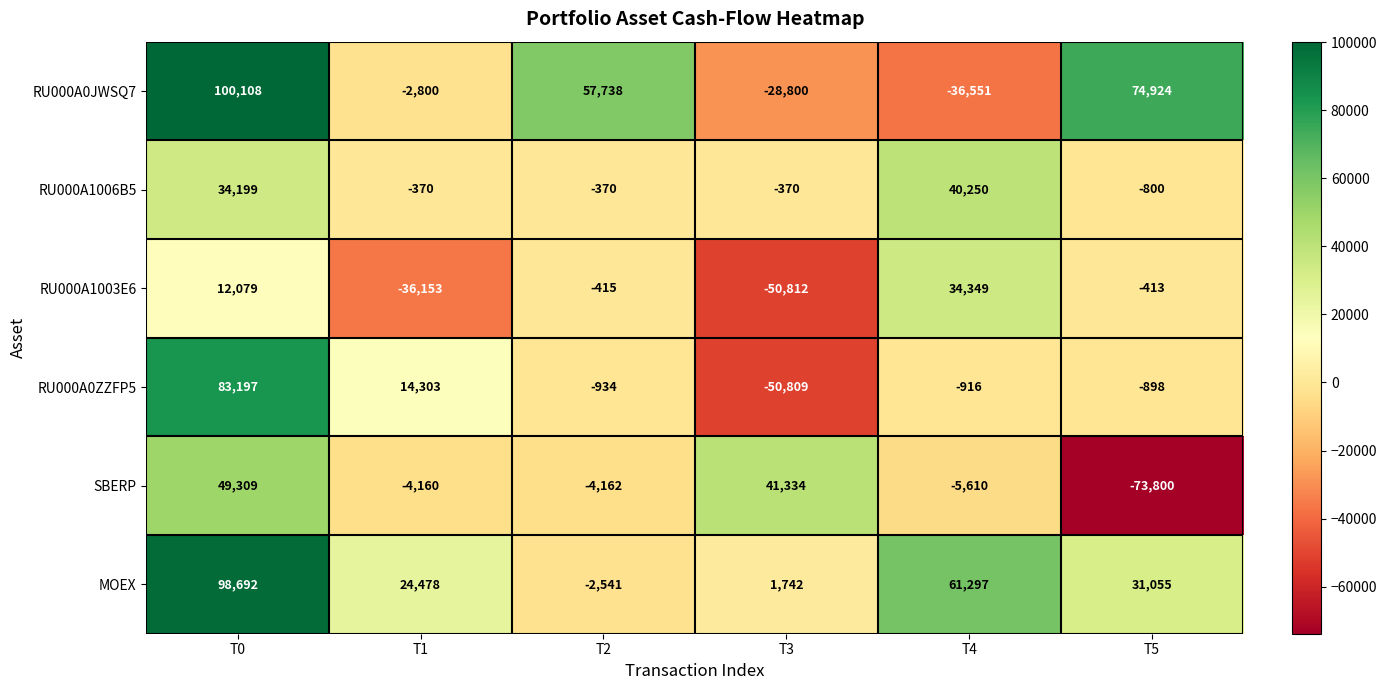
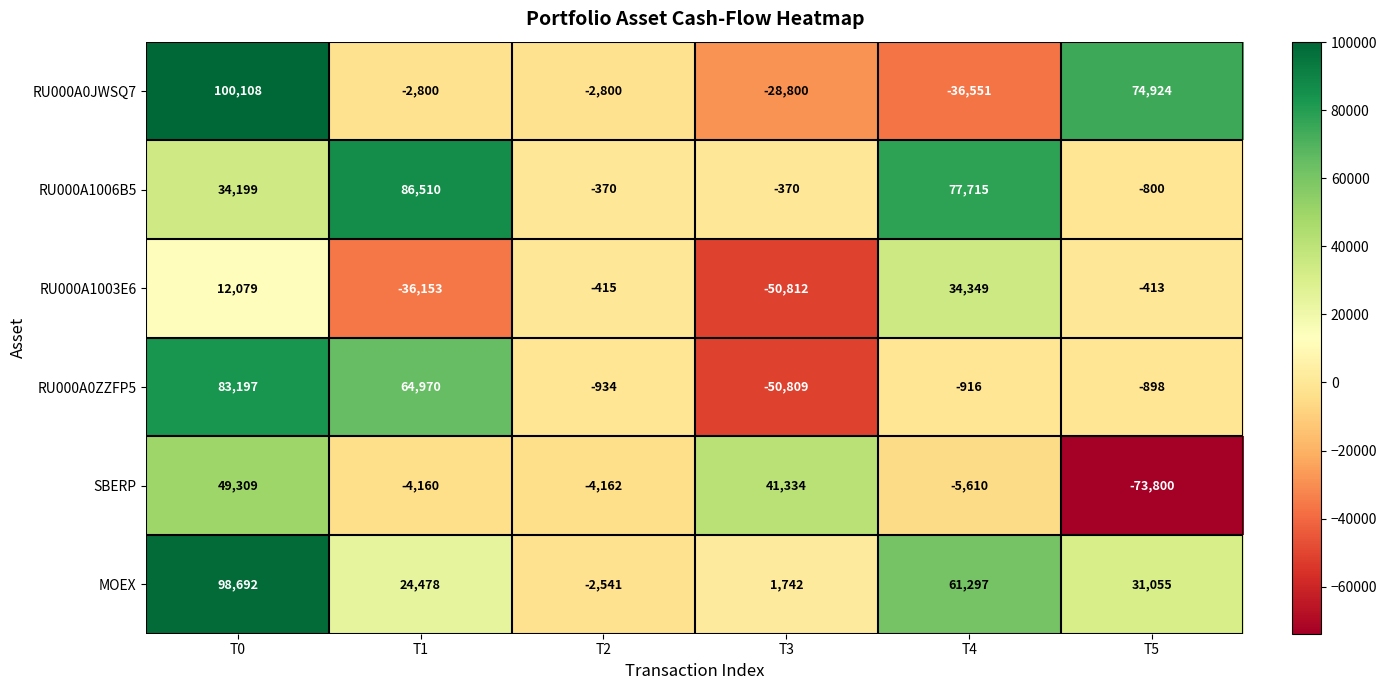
RU000A0JWSQ7, T2: 57,738 -> -2,800
RU000A1006B5, T1: -370 -> 86,510
RU000A1006B5, T4: 40,250 -> 77,715
RU000A0ZZFP5, T1: 14,303 -> 64,970
